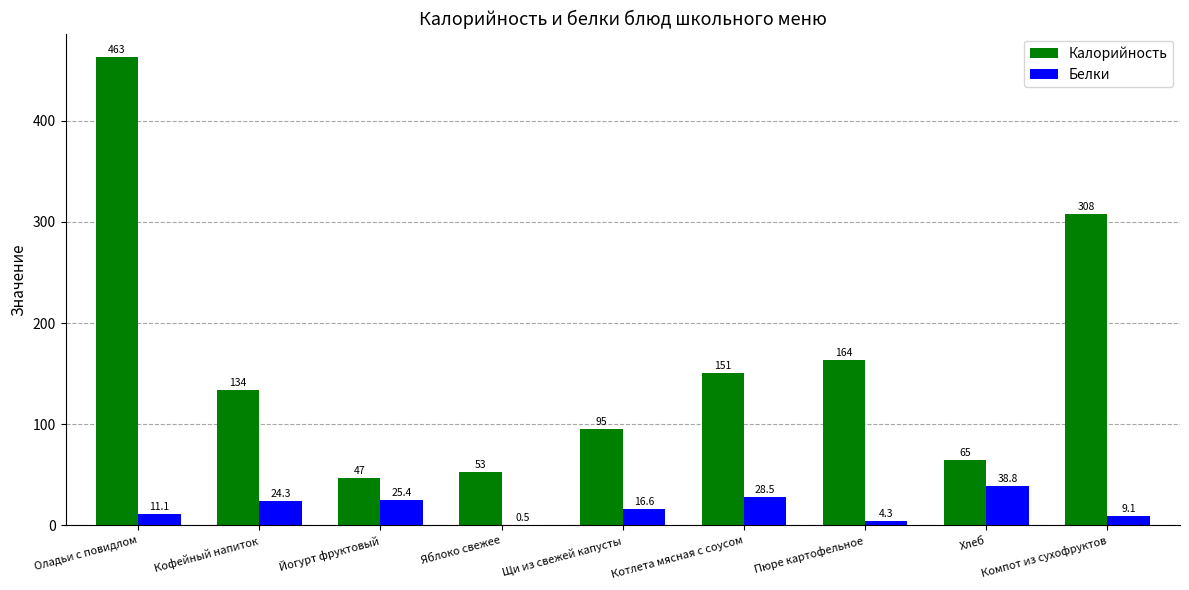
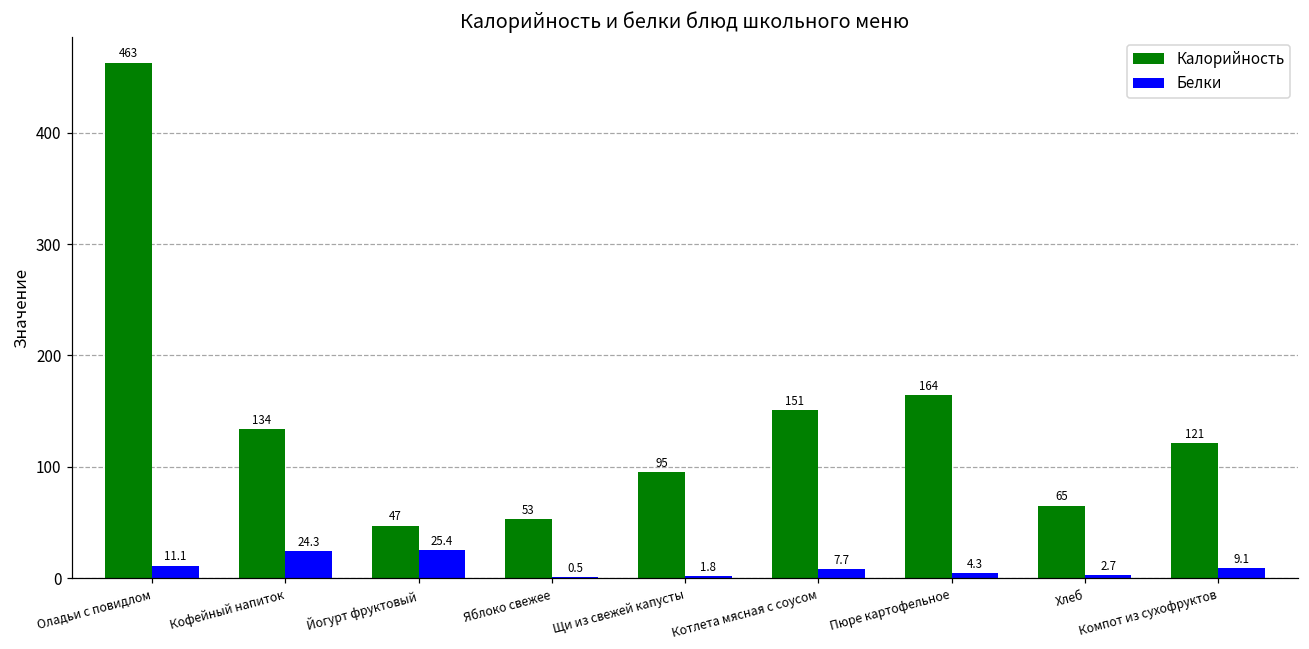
Белки, Щи из свежей капусты: 16.6 -> 1.8
Белки, Котлета мясная с соусом: 28.5 -> 7.7
Белки, Хлеб: 38.8 -> 2.7
Калорийность, Компот из сухофруктов: 308 -> 121
